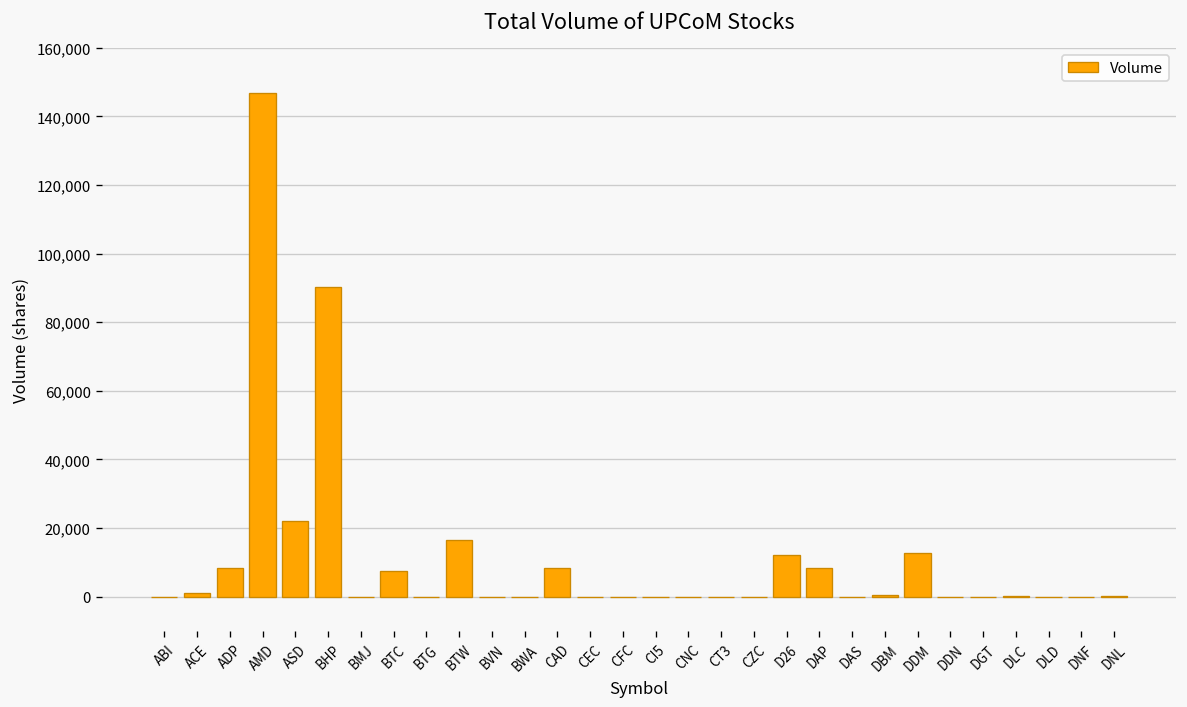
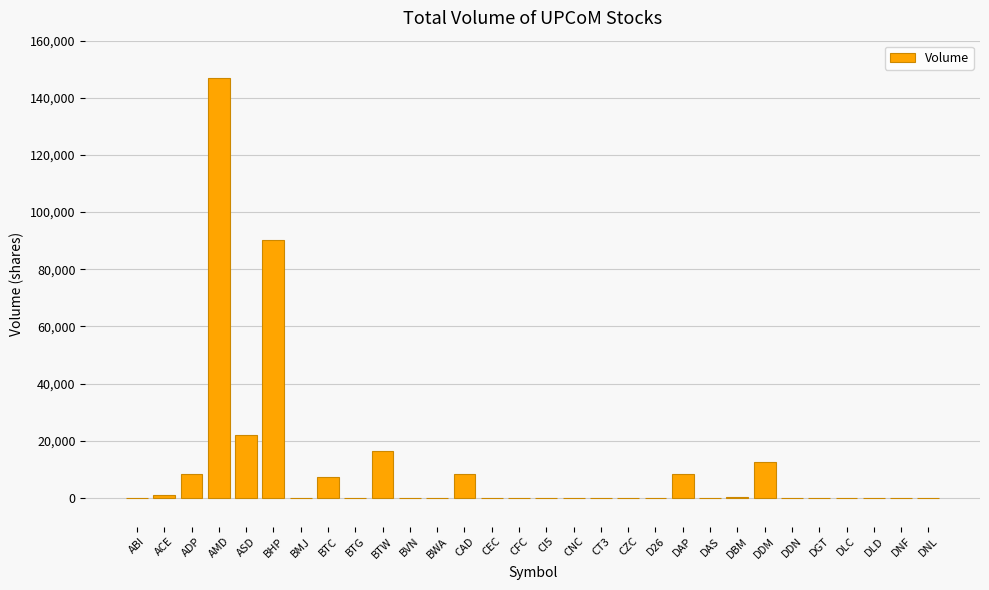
D26: 12,000 -> 0
